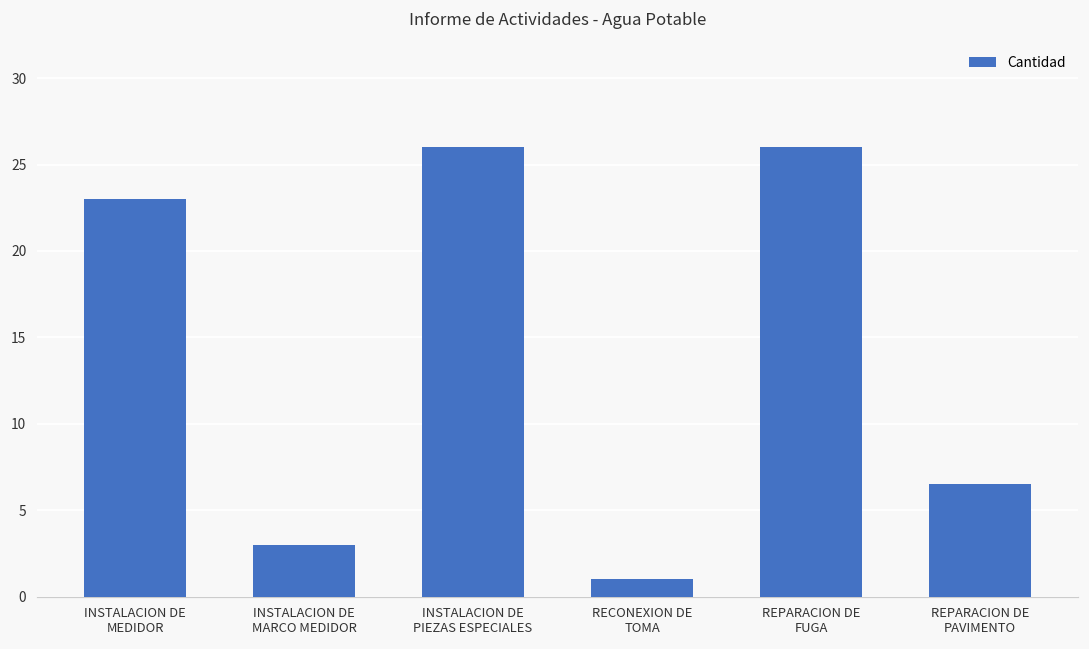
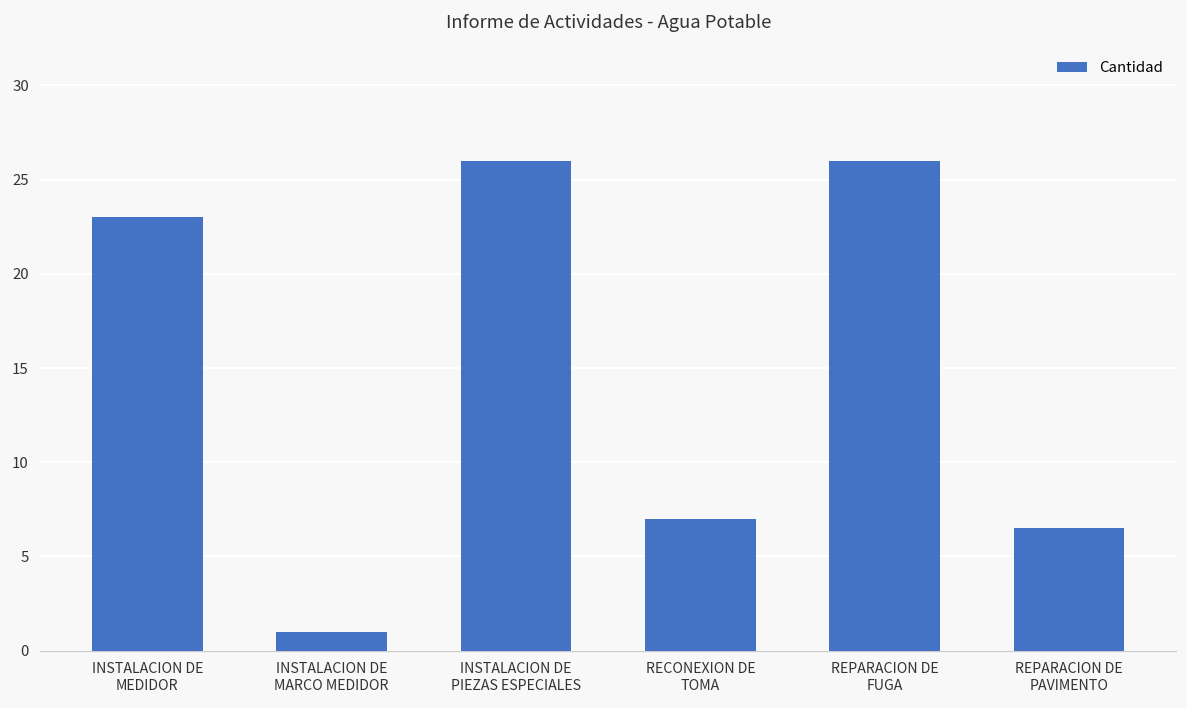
INSTALACION DE MARCO MEDIDOR: 3 -> 1
RECONEXION DE TOMA: 1 -> 7
